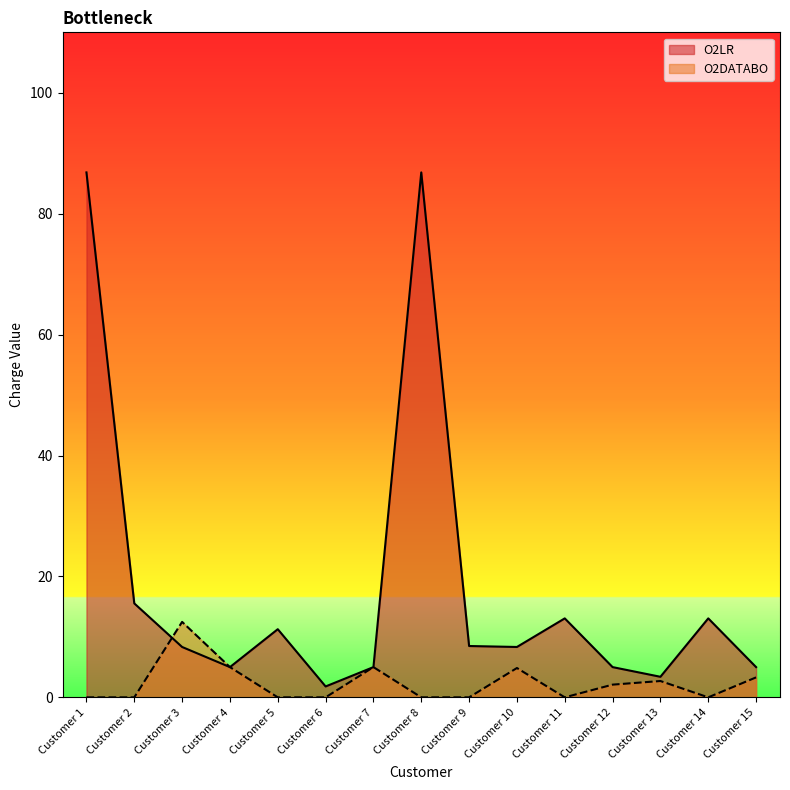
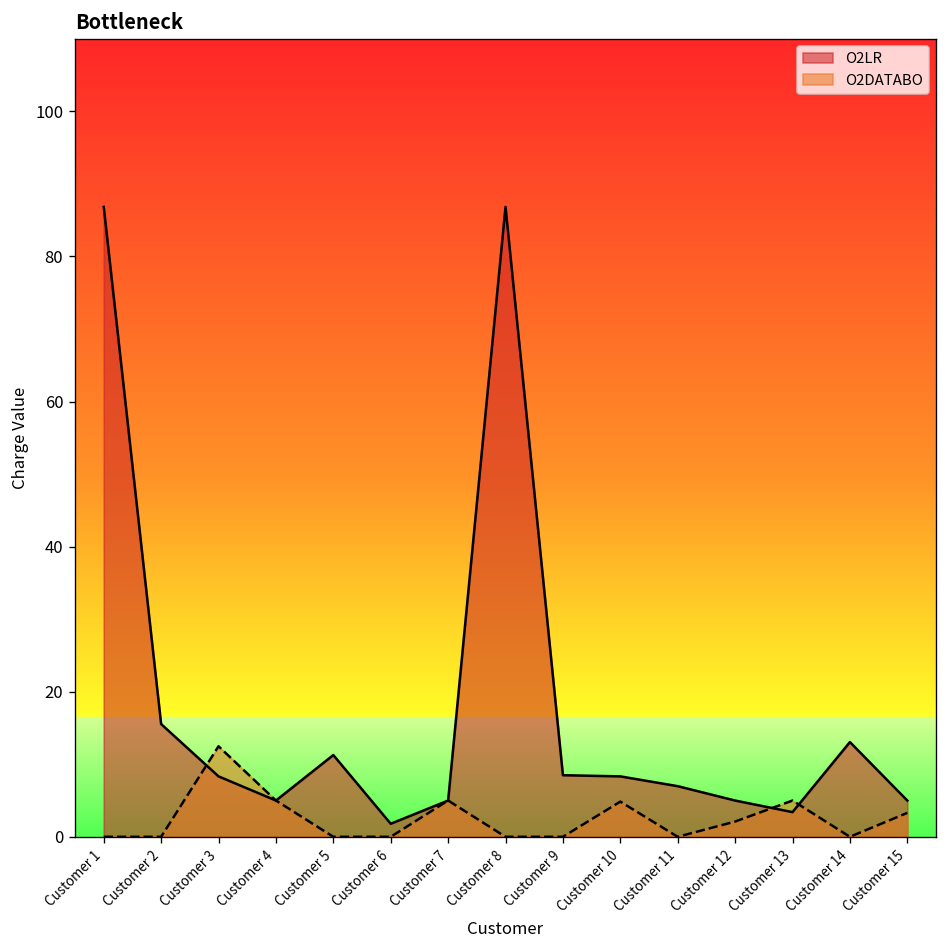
O2LR, Customer 11: 13 -> 7
O2DATABO, Customer 13: 3 -> 5
